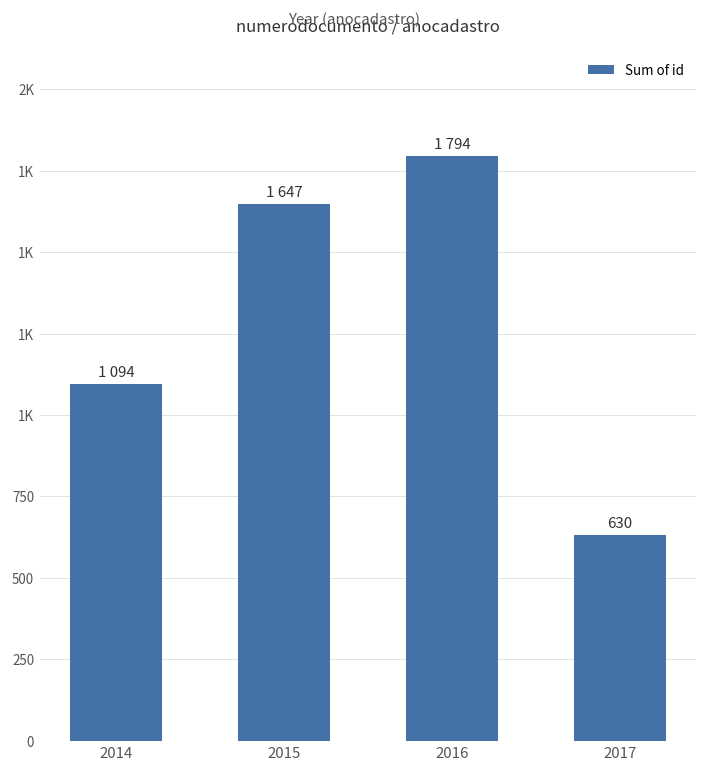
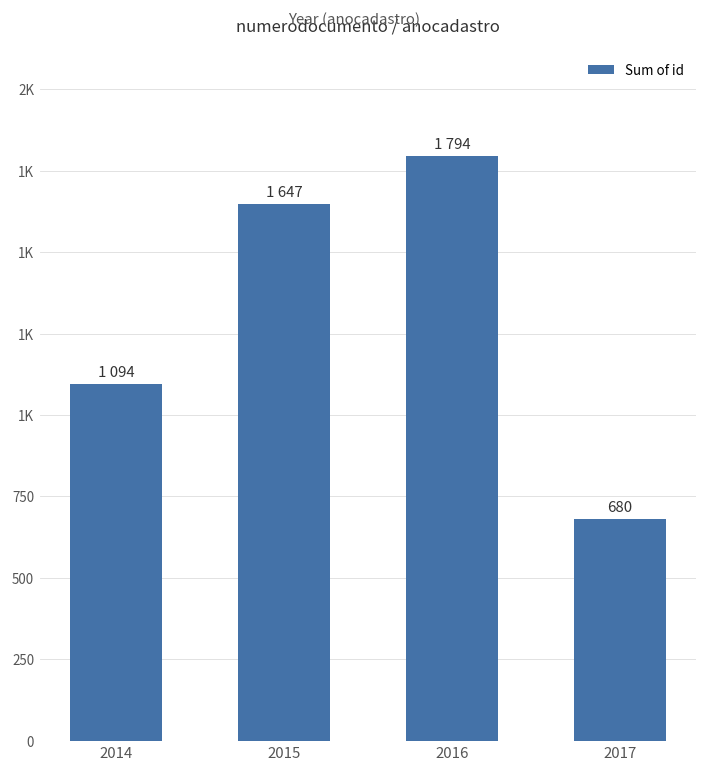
2017: 630 -> 680
